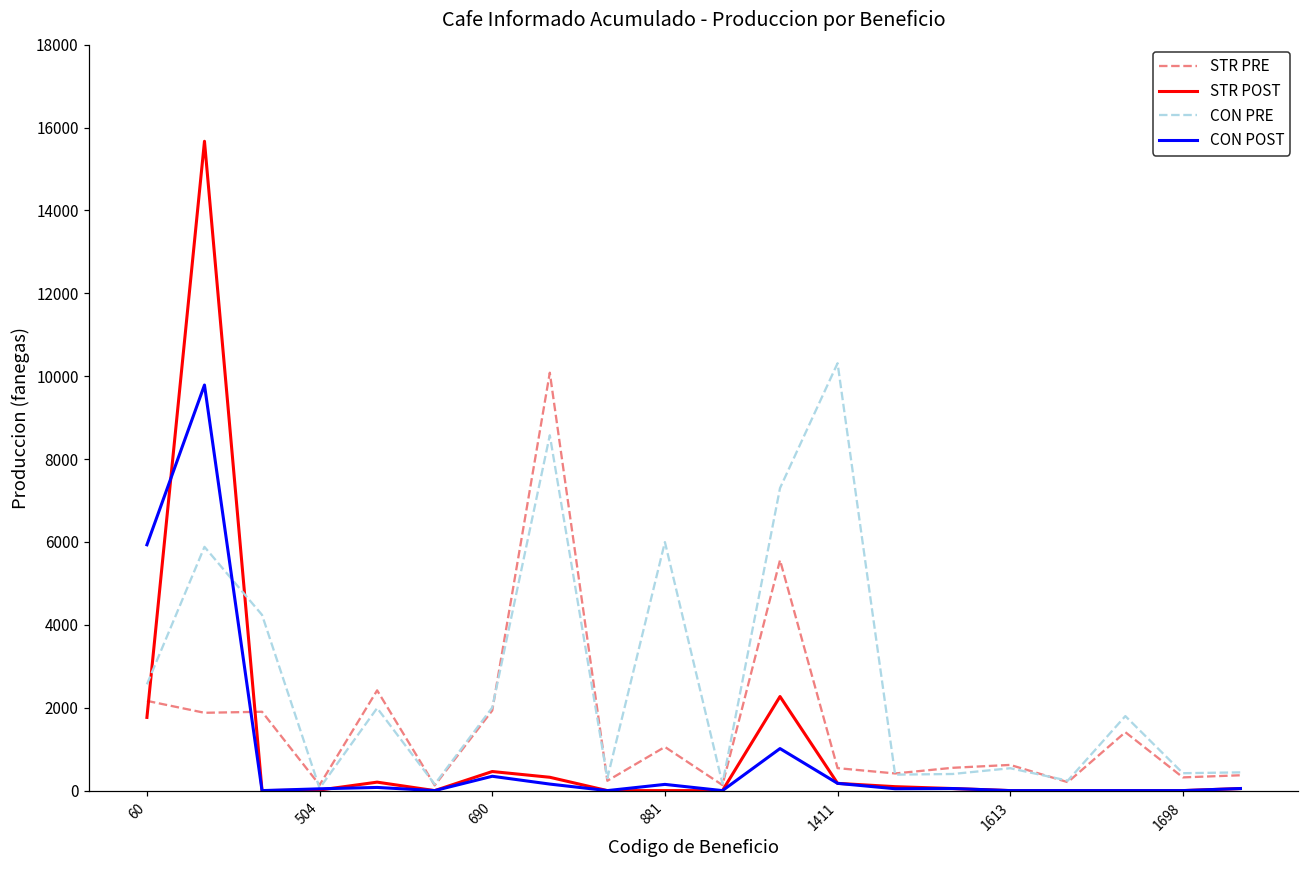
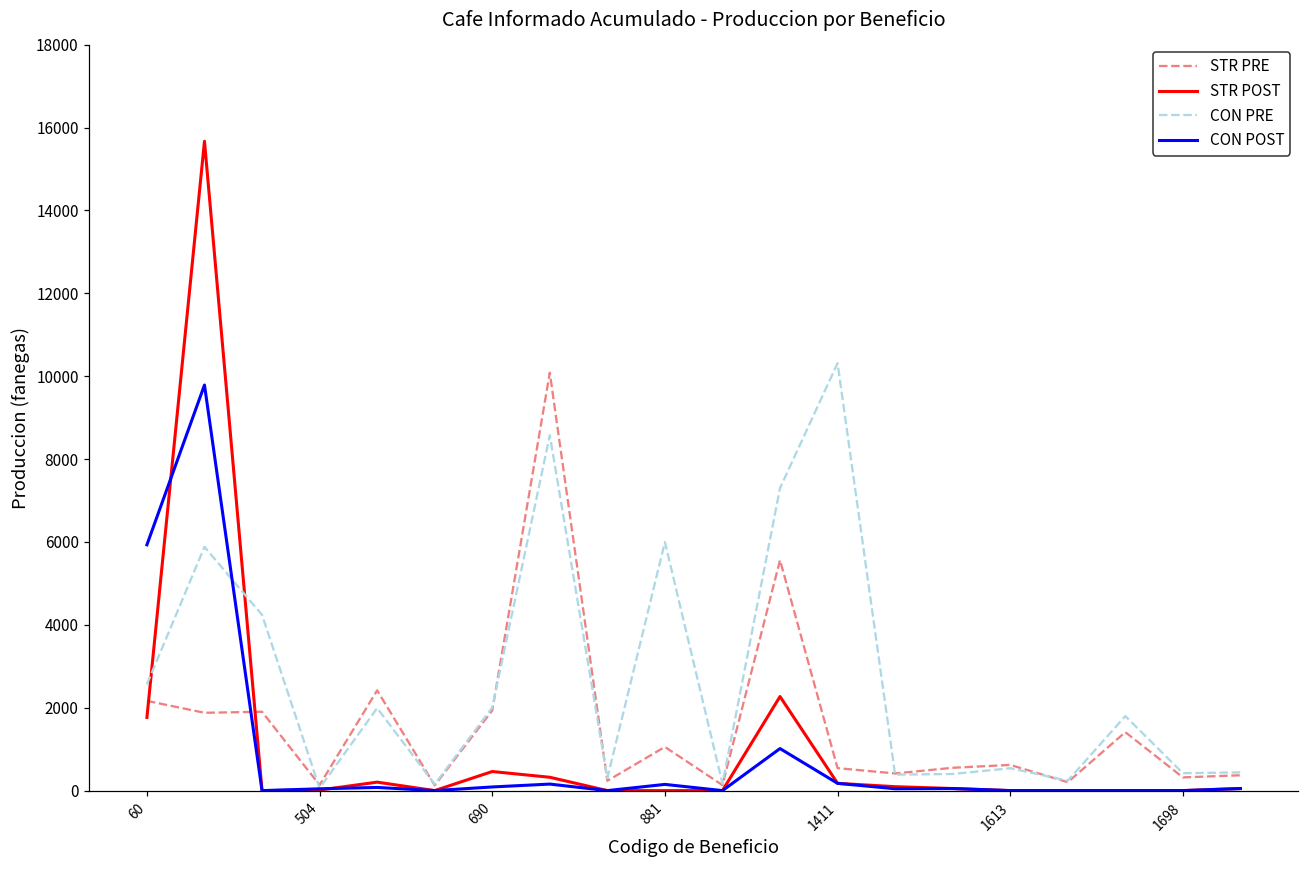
CON POST, 690: 300 -> 100
